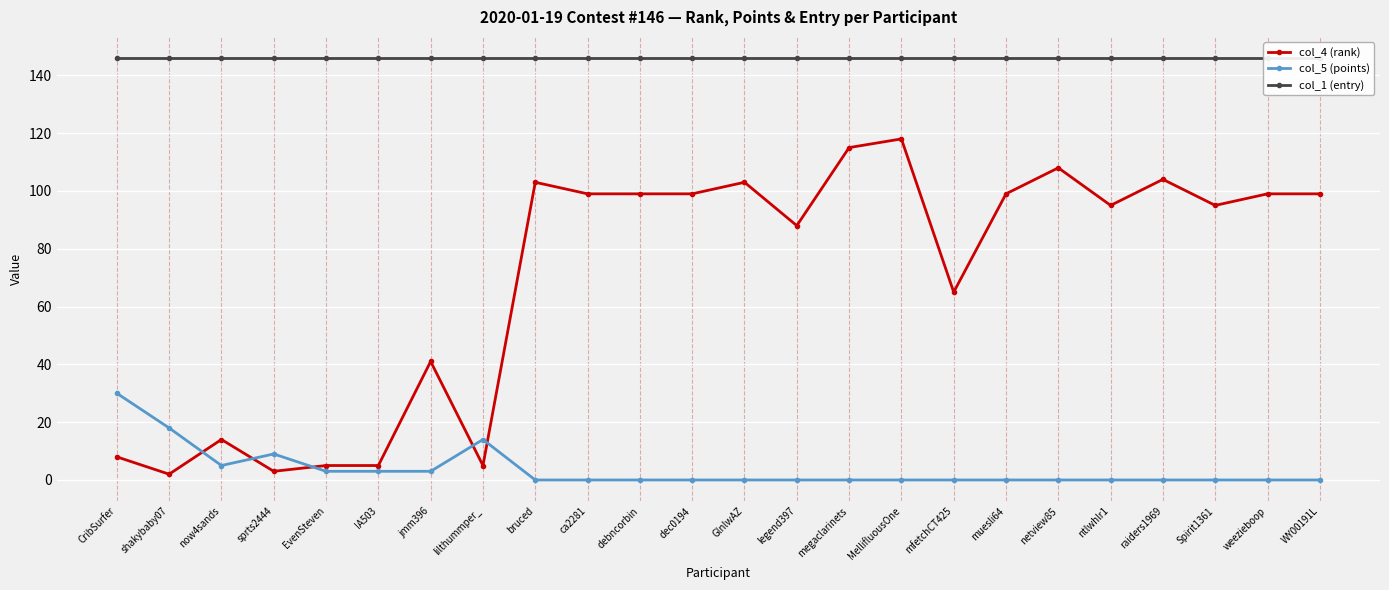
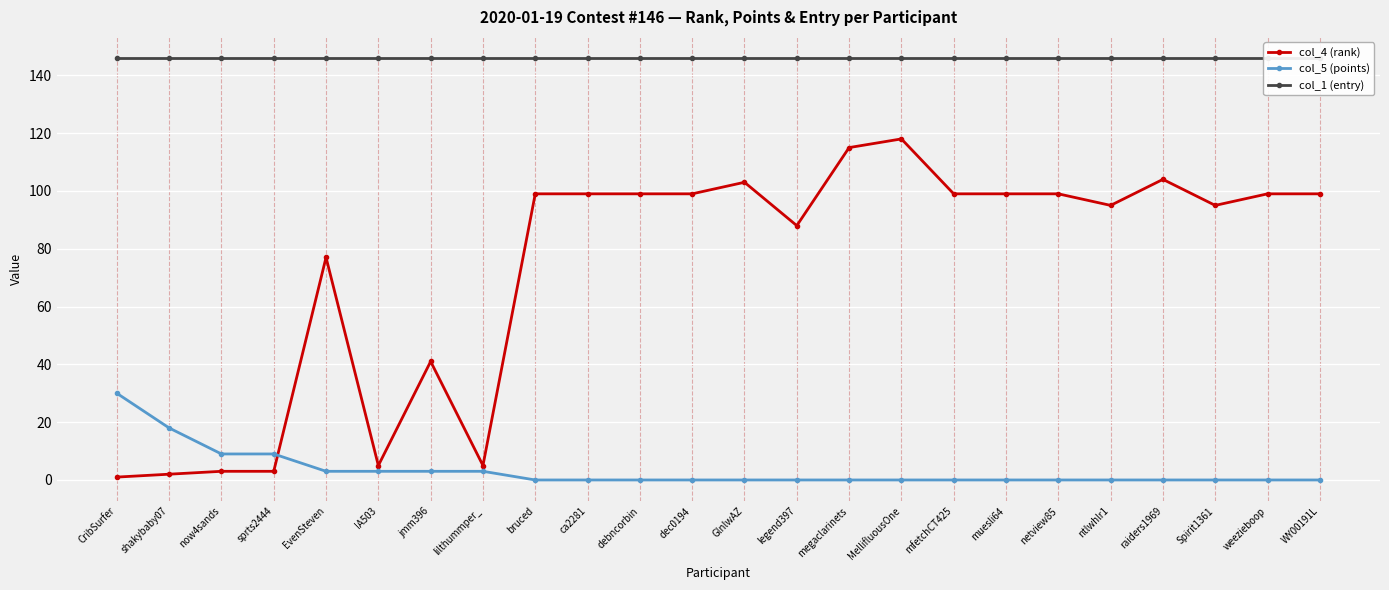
col_4 (rank), CribSurfer: 8 -> 1
col_4 (rank), now4sands: 14 -> 3
col_5 (points), now4sands: 5 -> 9
col_4 (rank), EvenSteven: 5 -> 77
col_5 (points), lilthummper_: 14 -> 3
col_4 (rank), bruced: 103 -> 99
col_4 (rank), mfetchCT425: 65 -> 99
col_4 (rank), netview85: 108 -> 99
